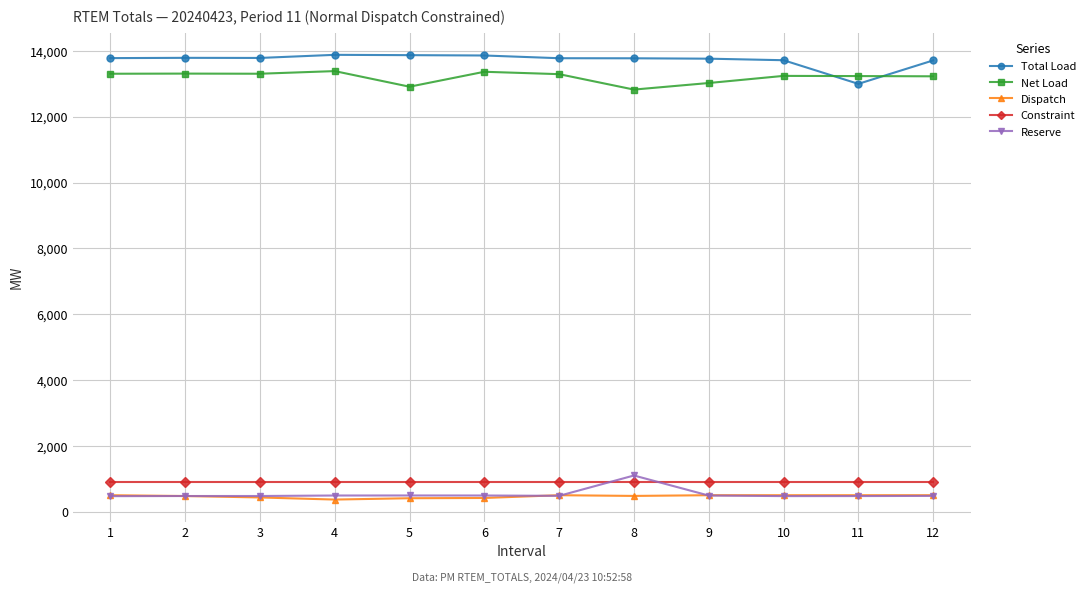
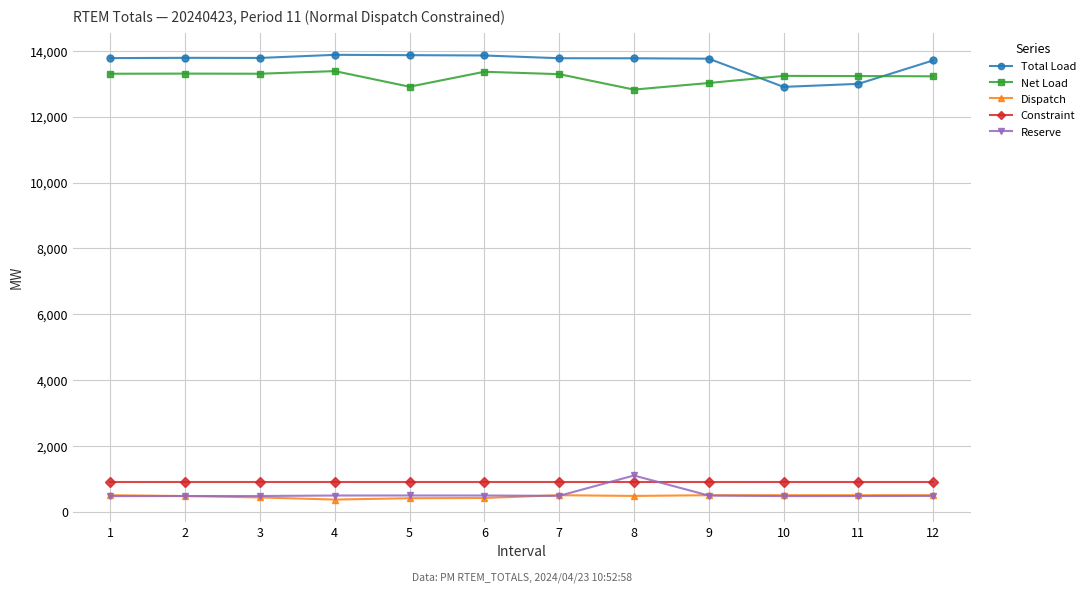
Total Load, 10: 13,700 -> 12,900
